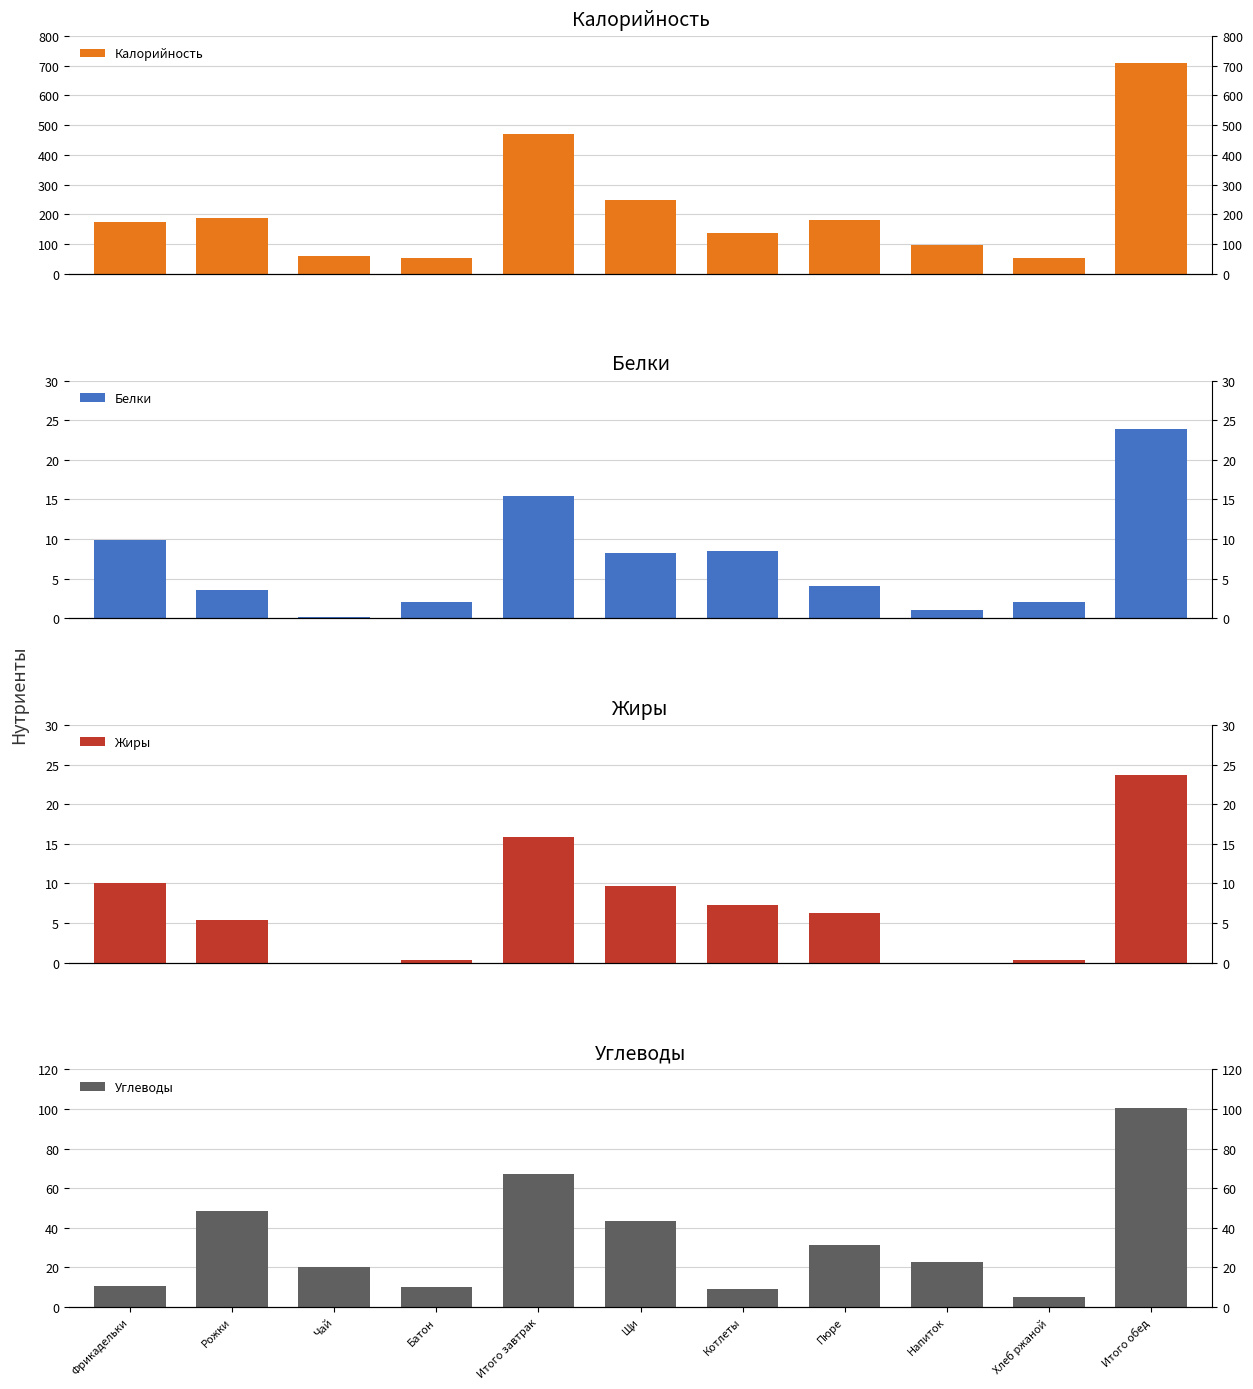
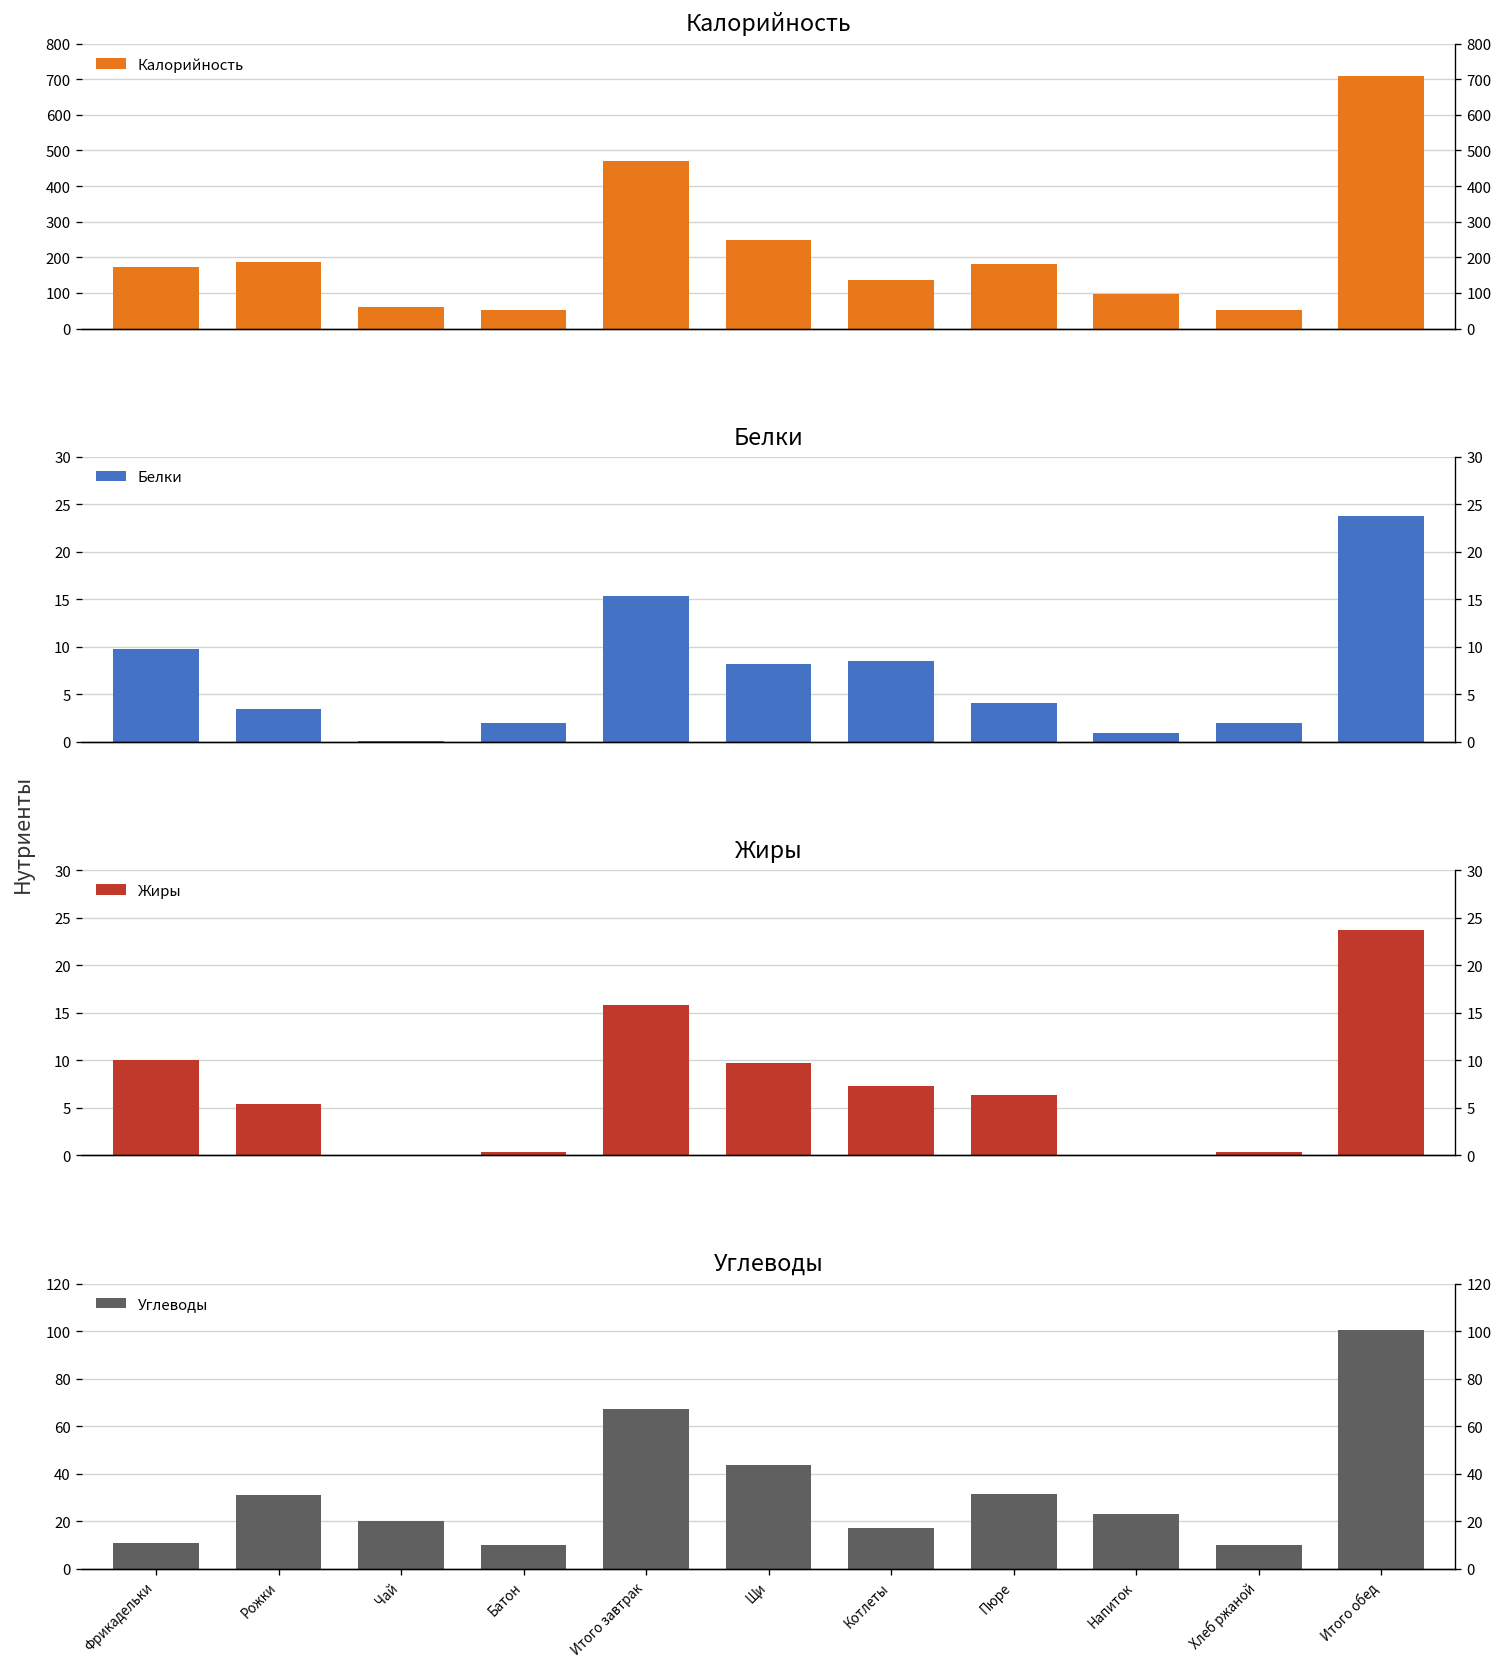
Углеводы, Рожки: 48 -> 31
Углеводы, Котлеты: 9 -> 17
Углеводы, Хлеб ржаной: 5 -> 10
